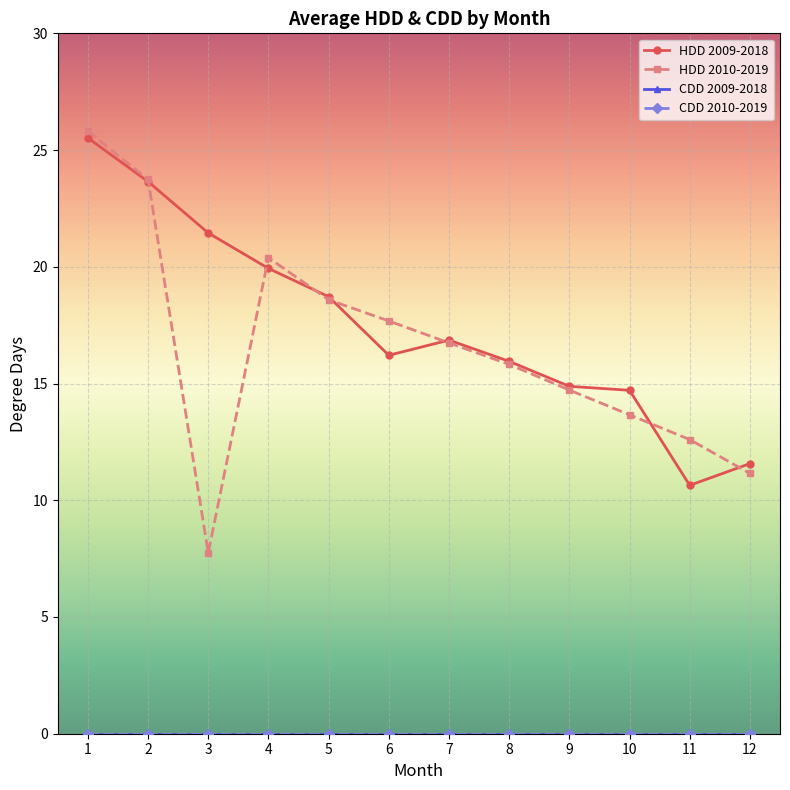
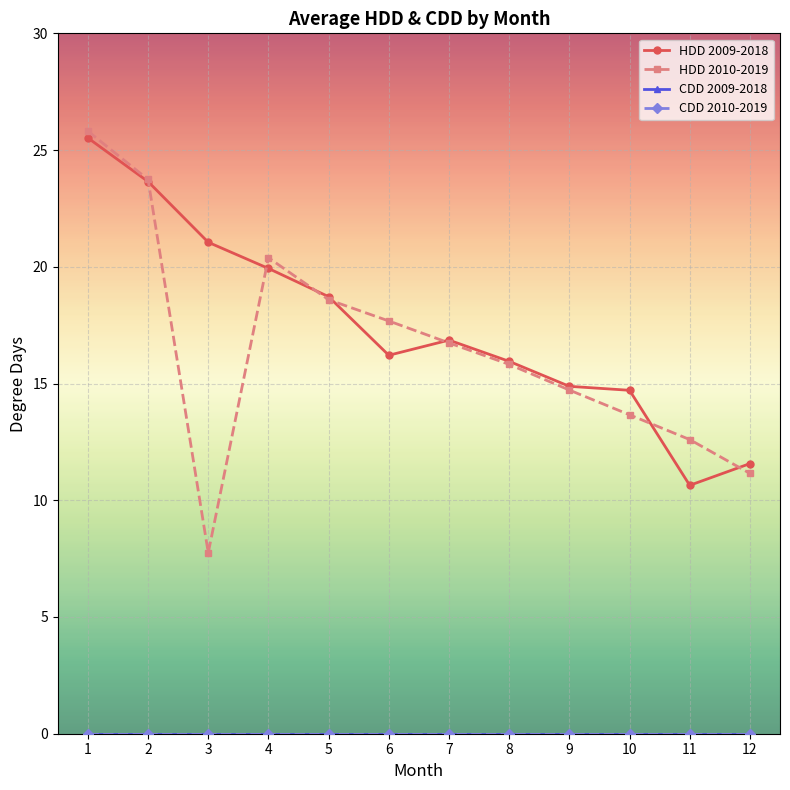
HDD 2009-2018, 3: 21.5 -> 21.1
